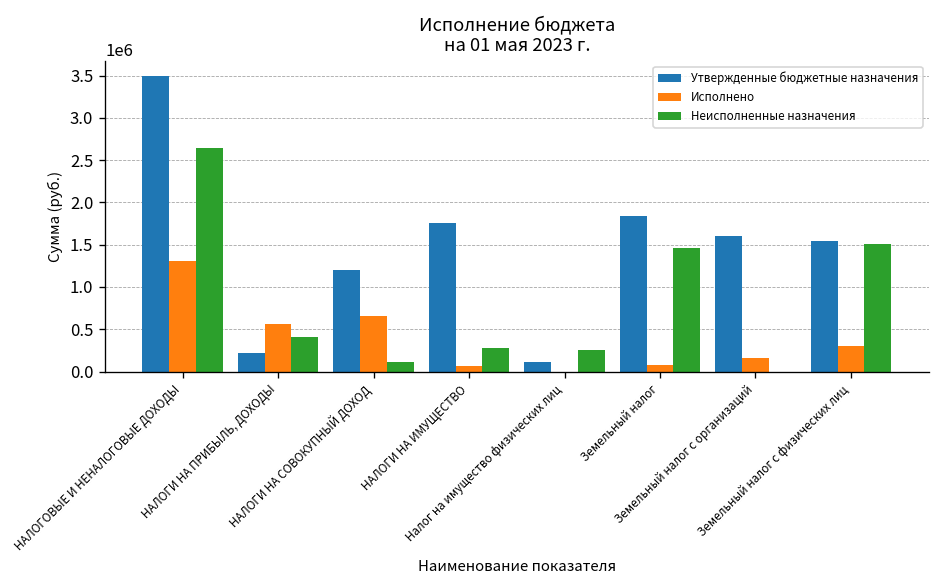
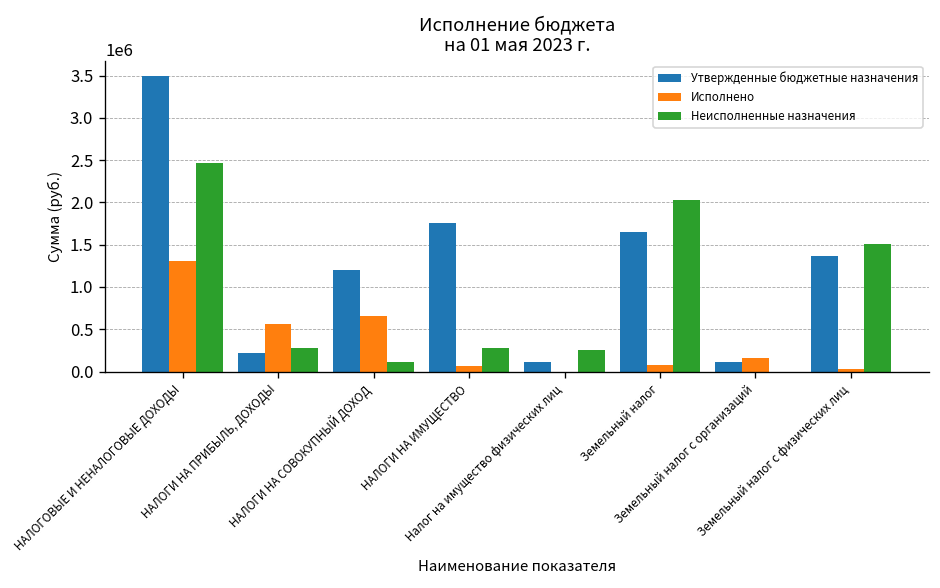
Неисполненные назначения, НАЛОГОВЫЕ И НЕНАЛОГОВЫЕ ДОХОДЫ: 2600000 -> 2500000
Неисполненные назначения, НАЛОГИ НА ПРИБЫЛЬ, ДОХОДЫ: 400000 -> 300000
Утвержденные бюджетные назначения, Земельный налог: 1800000 -> 1600000
Неисполненные назначения, Земельный налог: 1500000 -> 2000000
Утвержденные бюджетные назначения, Земельный налог с организаций: 1600000 -> 100000
Утвержденные бюджетные назначения, Земельный налог с физических лиц: 1500000 -> 1400000
Исполнено, Земельный налог с физических лиц: 300000 -> 0
